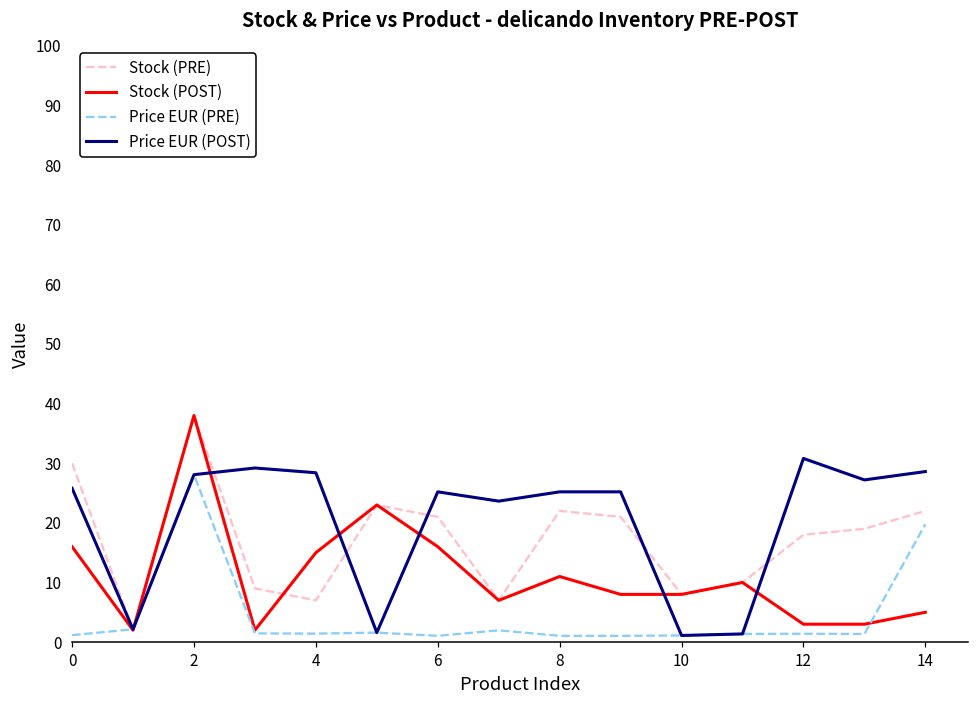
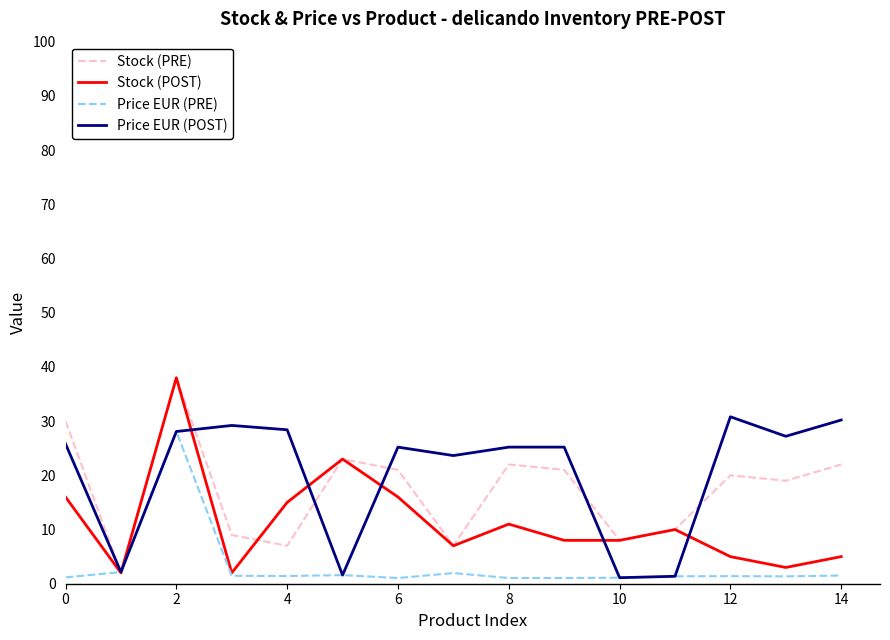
Stock (PRE), 12: 18 -> 20
Stock (POST), 12: 3 -> 5
Price EUR (PRE), 14: 20 -> 2
Price EUR (POST), 14: 29 -> 30
